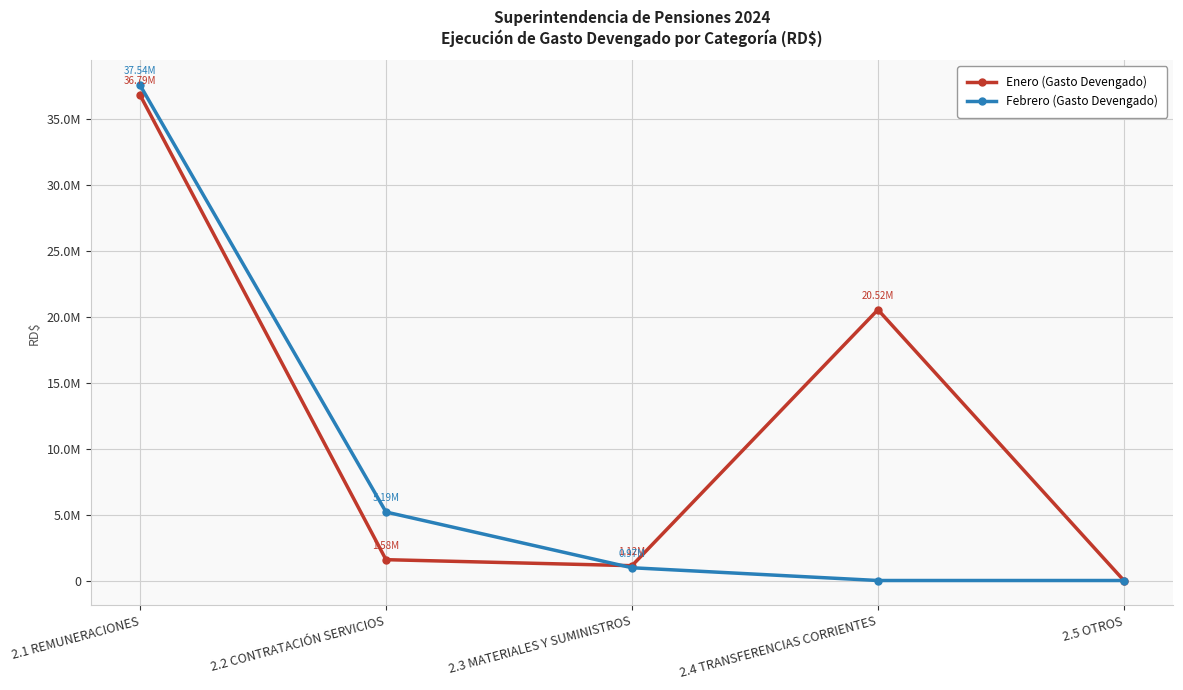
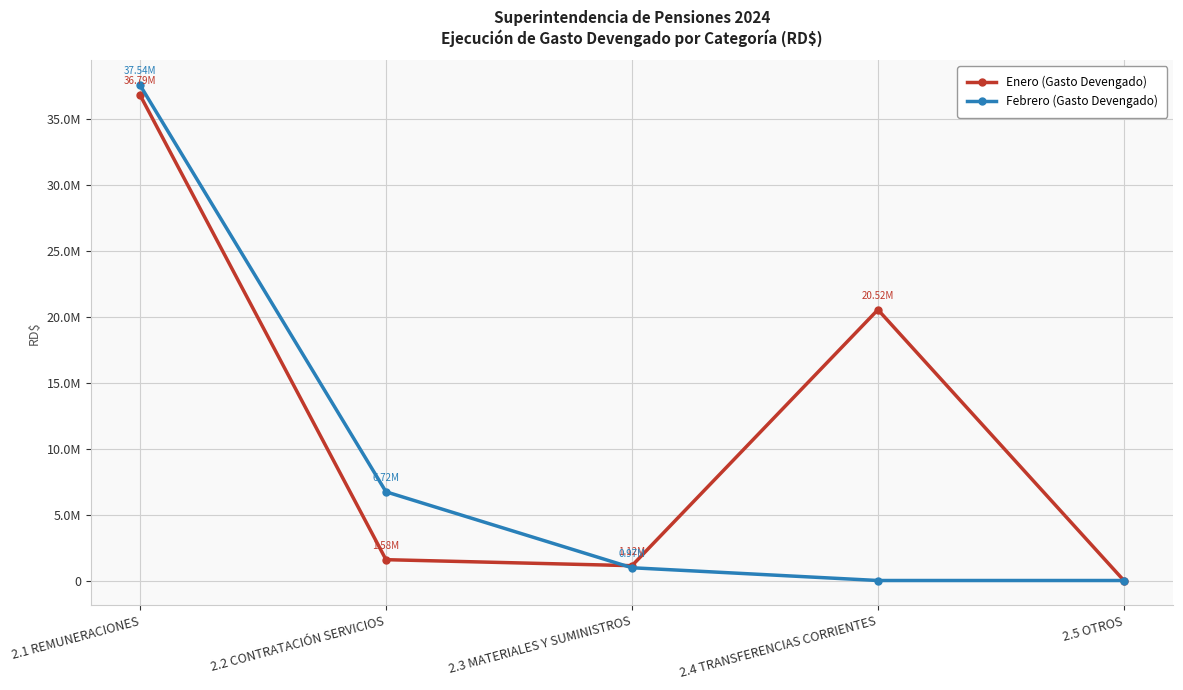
Febrero (Gasto Devengado), 2.2 CONTRATACIÓN SERVICIOS: 5.19M -> 6.72M
